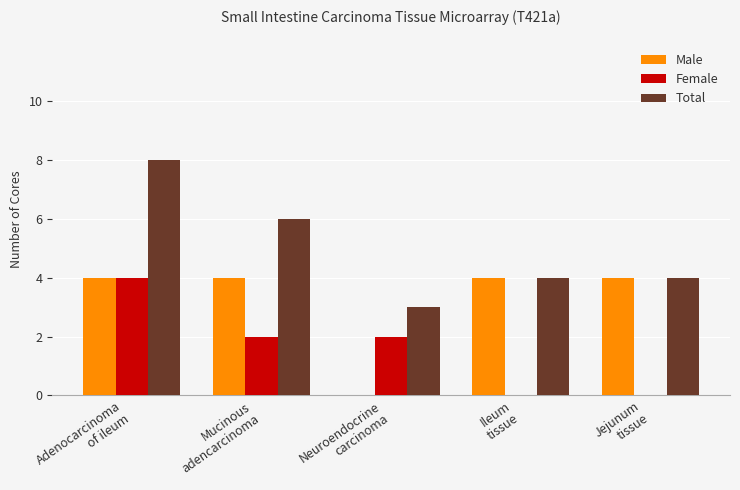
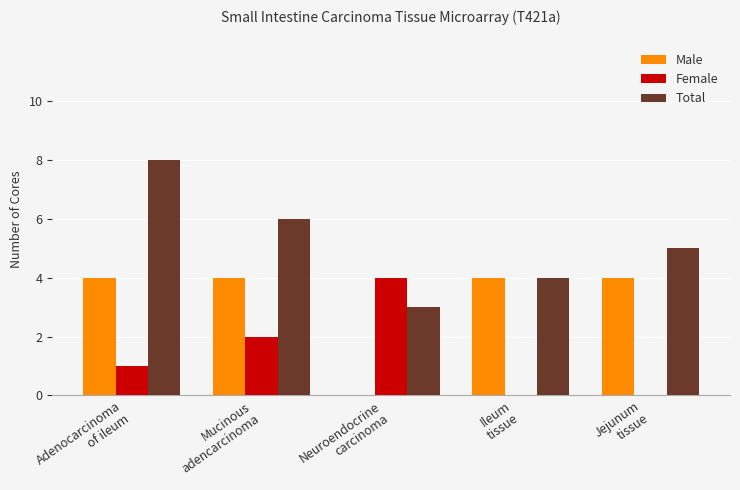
Female, Adenocarcinoma of ileum: 4 -> 1
Female, Neuroendocrine carcinoma: 2 -> 4
Total, Jejunum tissue: 4 -> 5
